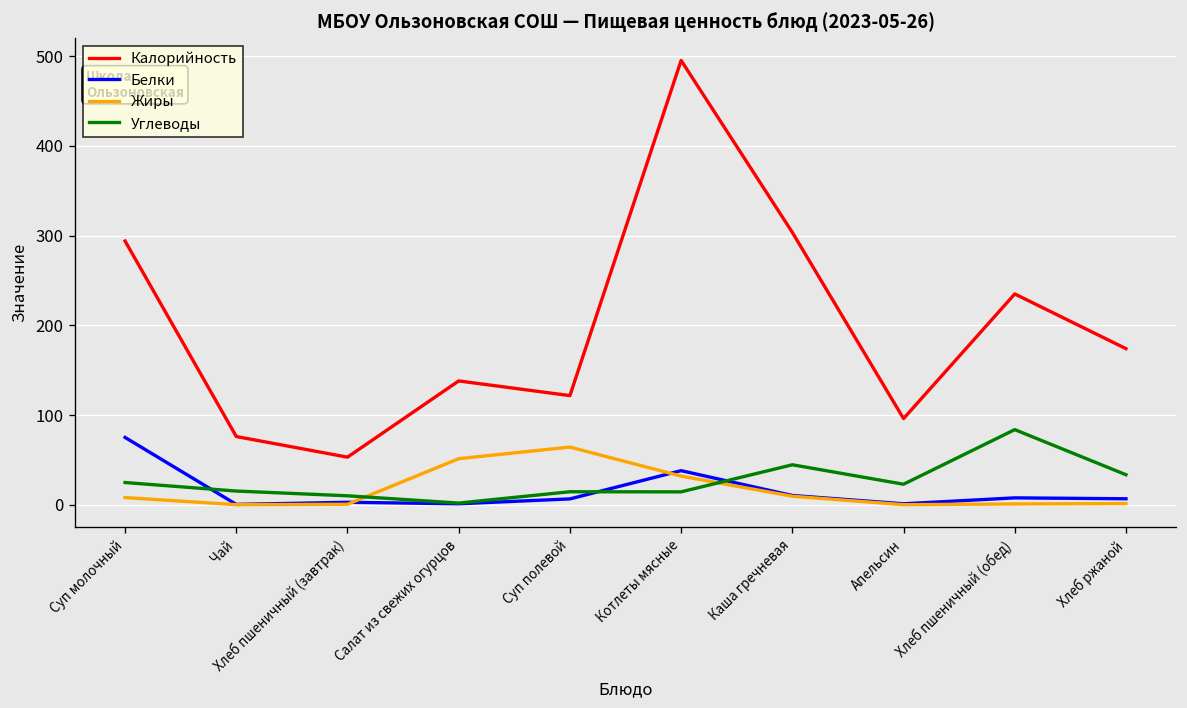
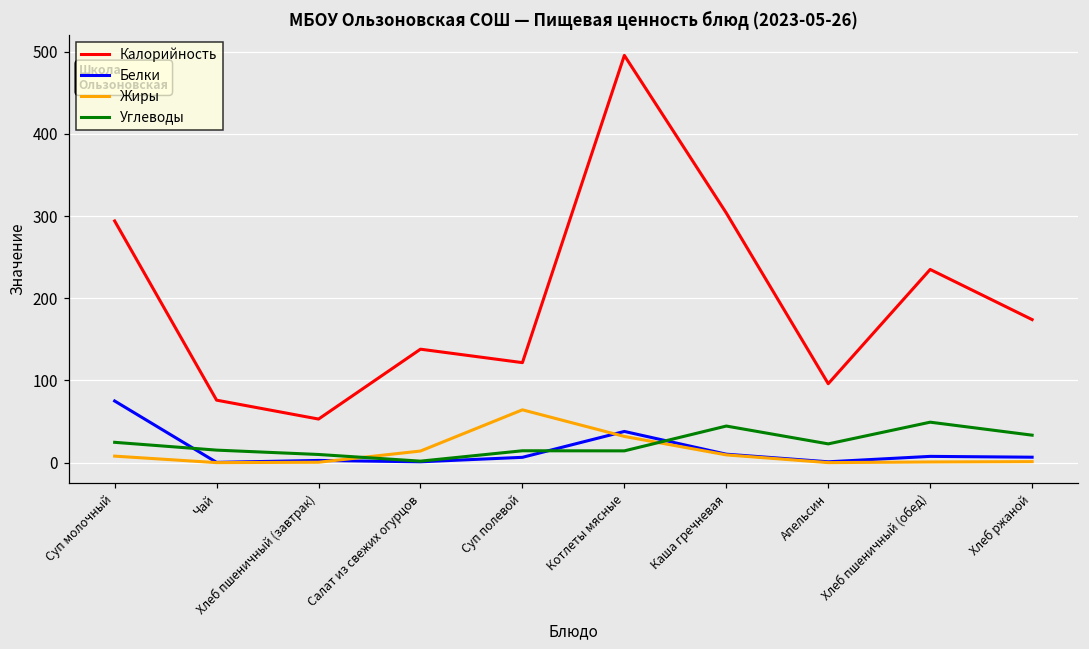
Жиры, Салат из свежих огурцов: 50 -> 10
Углеводы, Хлеб пшеничный (обед): 80 -> 50
